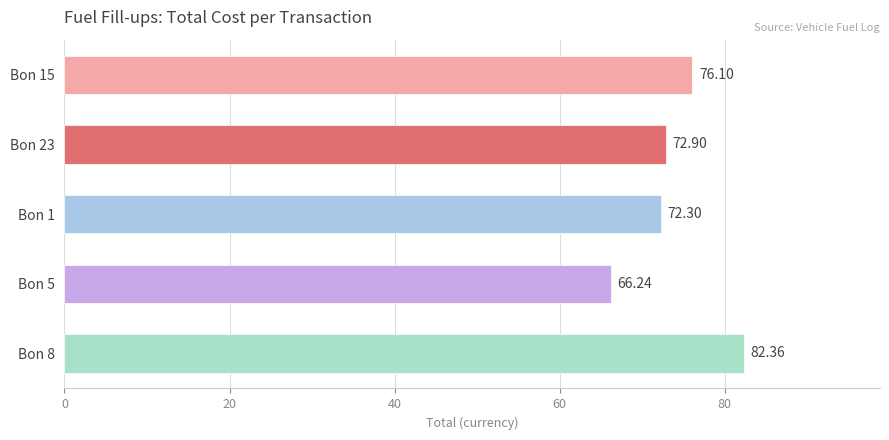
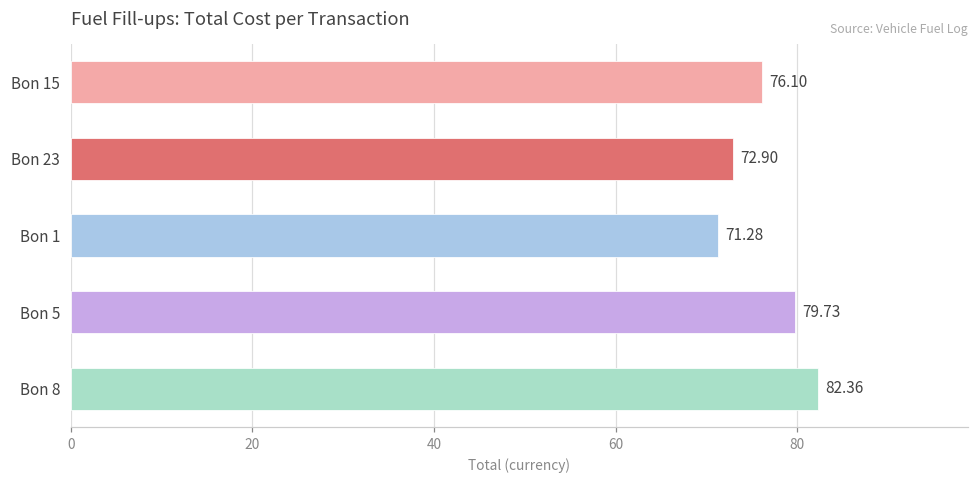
Bon 1: 72.30 -> 71.28
Bon 5: 66.24 -> 79.73
